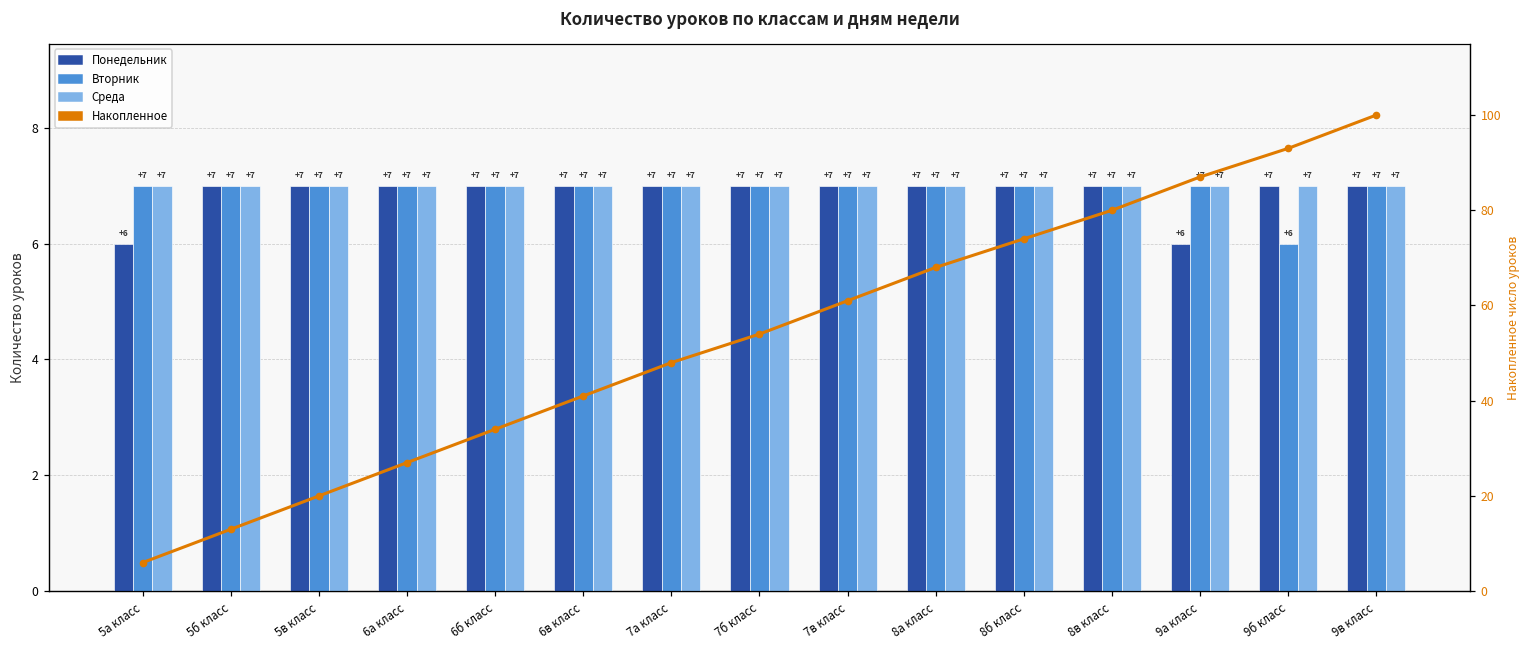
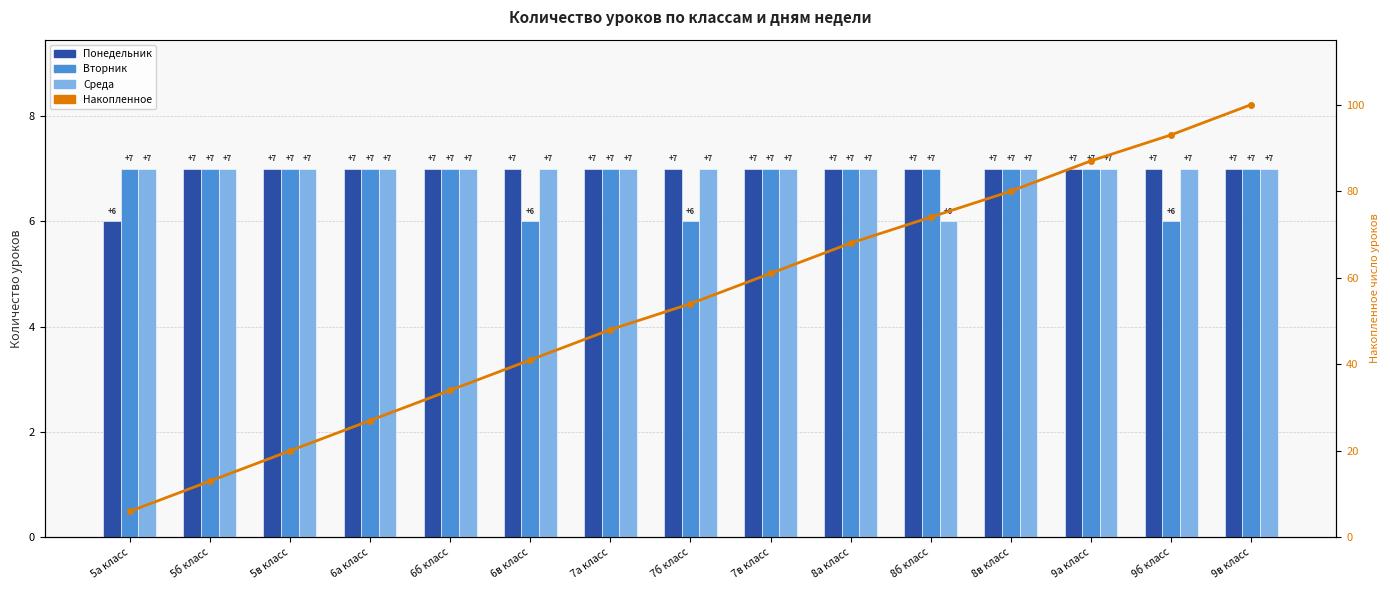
Вторник, 6в класс: +7 -> +6
Вторник, 7б класс: +7 -> +6
Среда, 8б класс: +7 -> +6
Понедельник, 9а класс: +6 -> +7
